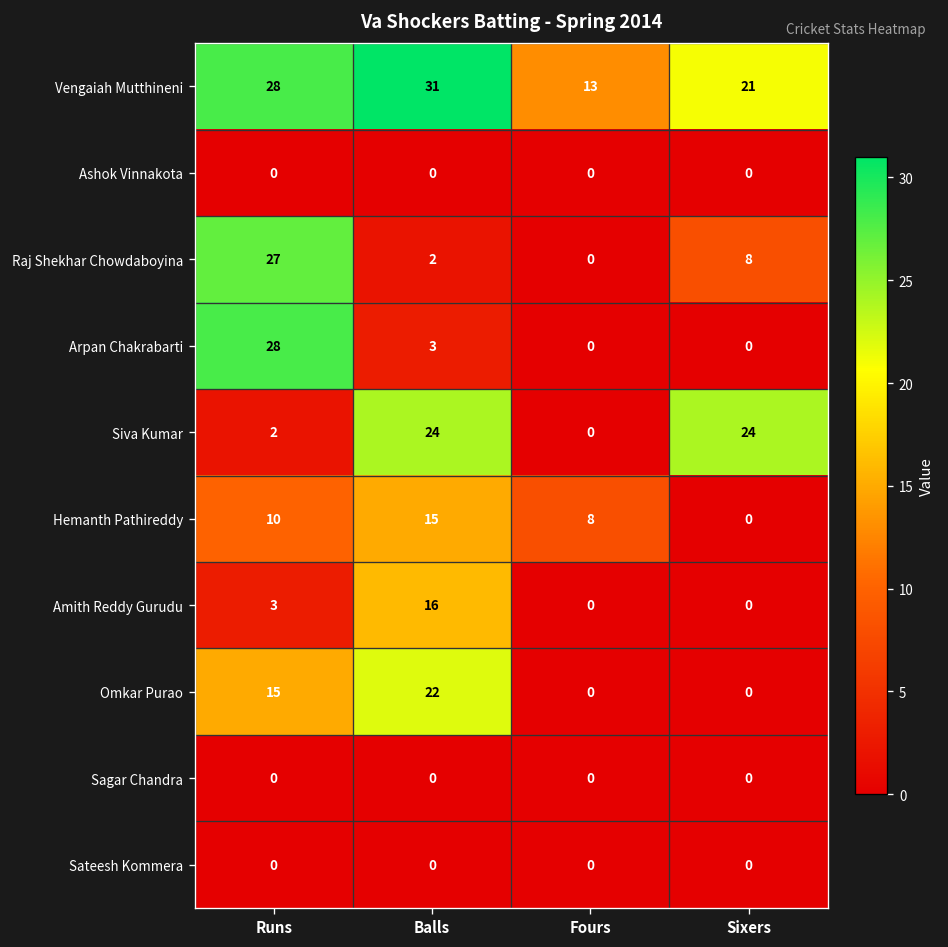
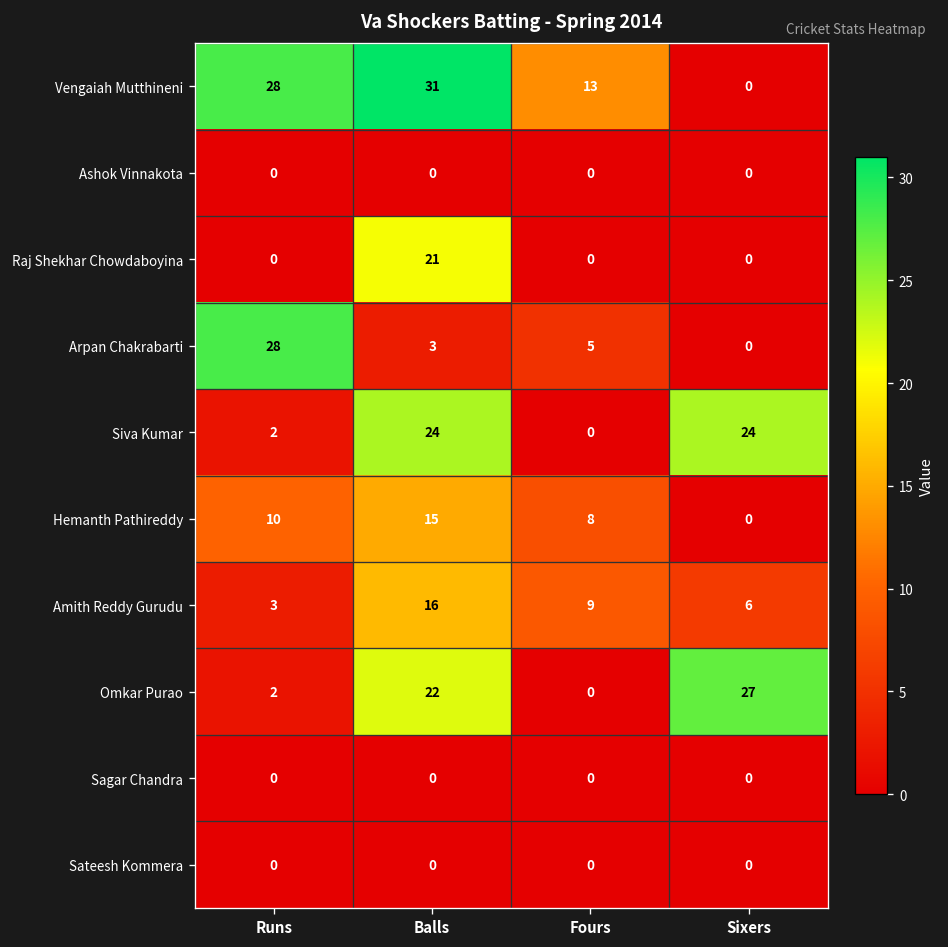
Vengaiah Mutthineni, Sixers: 21 -> 0
Raj Shekhar Chowdaboyina, Runs: 27 -> 0
Raj Shekhar Chowdaboyina, Balls: 2 -> 21
Raj Shekhar Chowdaboyina, Sixers: 8 -> 0
Arpan Chakrabarti, Fours: 0 -> 5
Amith Reddy Gurudu, Fours: 0 -> 9
Amith Reddy Gurudu, Sixers: 0 -> 6
Omkar Purao, Runs: 15 -> 2
Omkar Purao, Sixers: 0 -> 27
